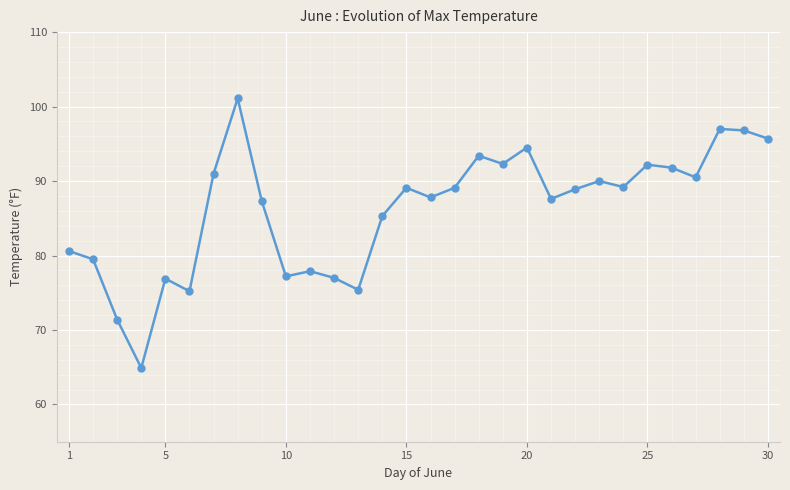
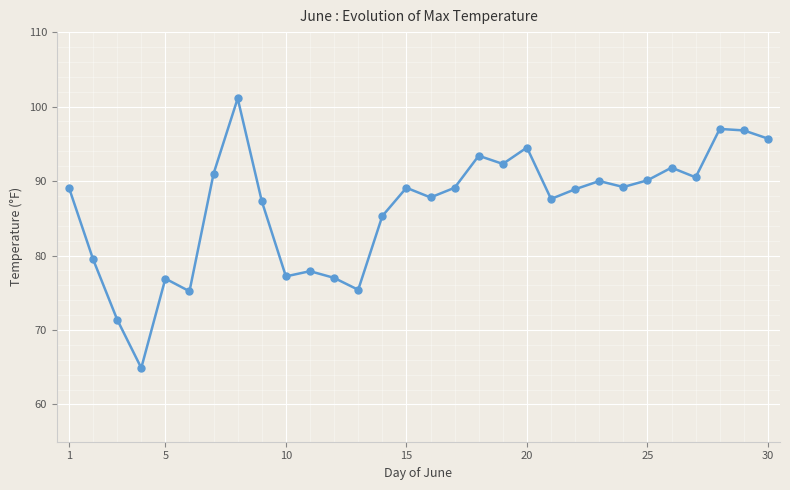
1: 81 -> 89
25: 92 -> 90
